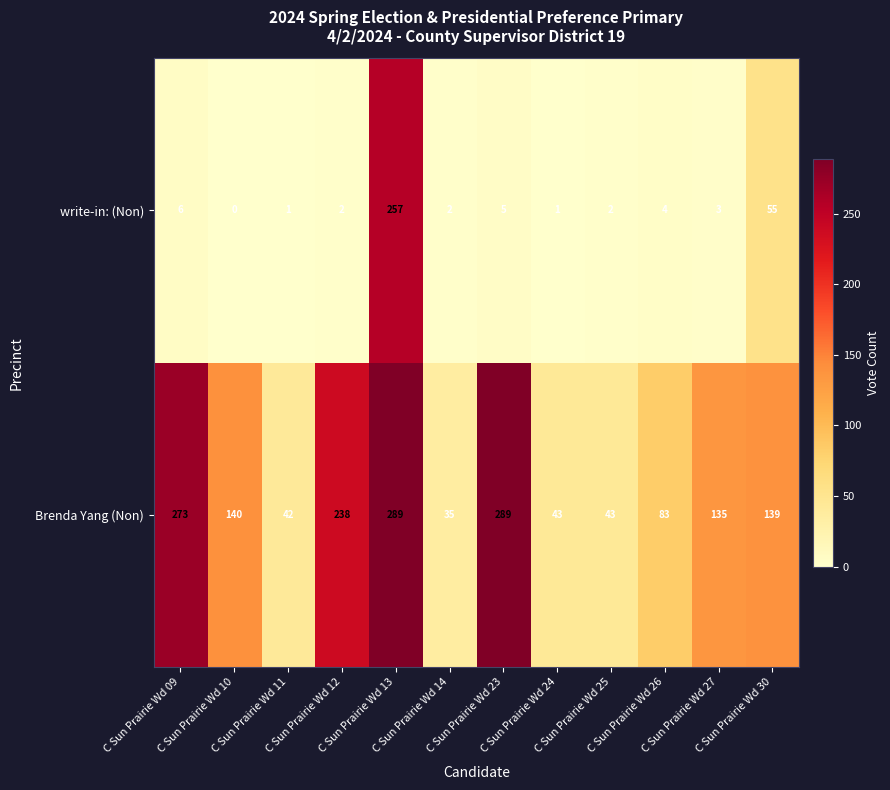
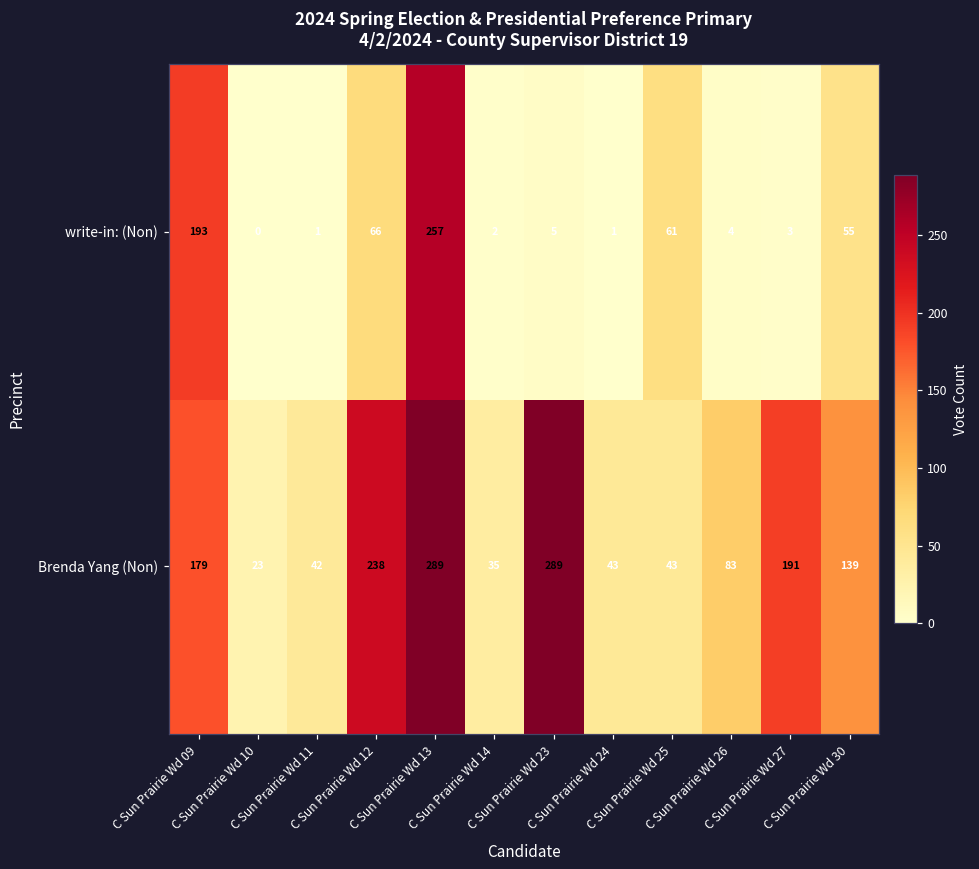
write-in: (Non), C Sun Prairie Wd 09: 6 -> 193
write-in: (Non), C Sun Prairie Wd 12: 2 -> 66
write-in: (Non), C Sun Prairie Wd 25: 2 -> 61
Brenda Yang (Non), C Sun Prairie Wd 09: 273 -> 179
Brenda Yang (Non), C Sun Prairie Wd 10: 140 -> 23
Brenda Yang (Non), C Sun Prairie Wd 27: 135 -> 191
